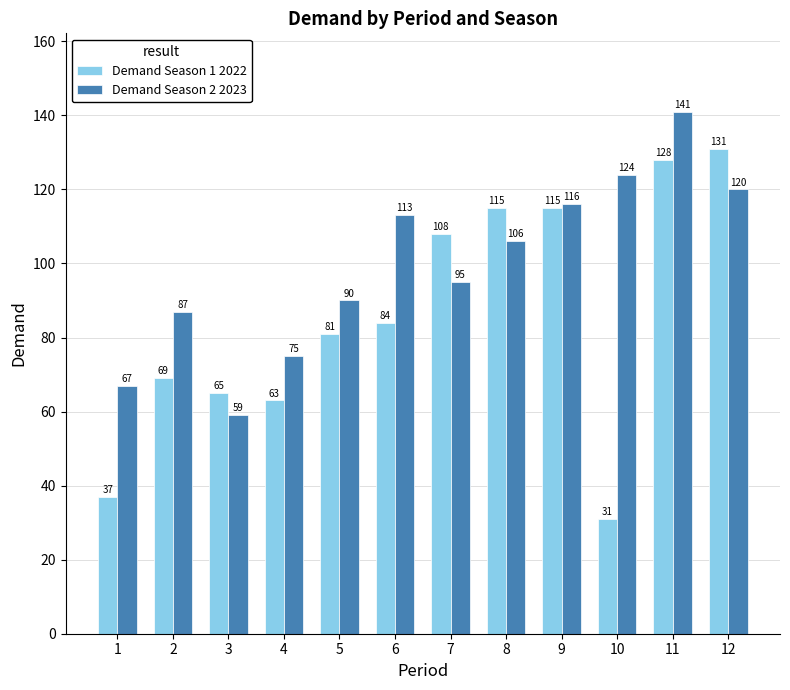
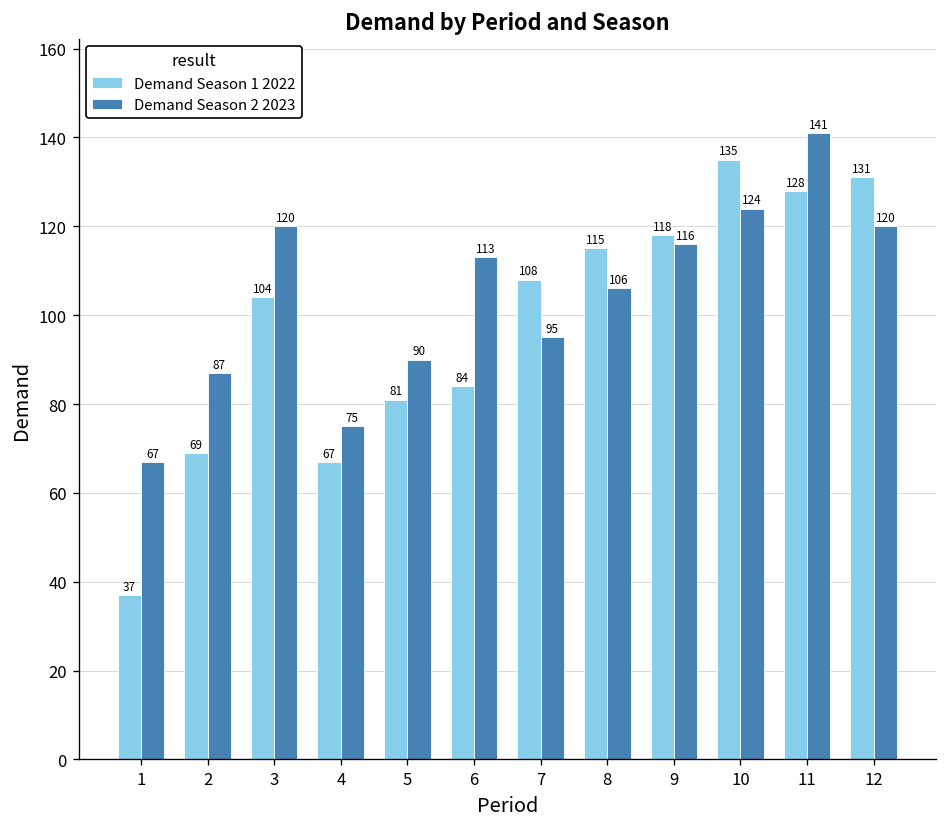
Demand Season 1 2022, 3: 65 -> 104
Demand Season 2 2023, 3: 59 -> 120
Demand Season 1 2022, 4: 63 -> 67
Demand Season 1 2022, 9: 115 -> 118
Demand Season 1 2022, 10: 31 -> 135
